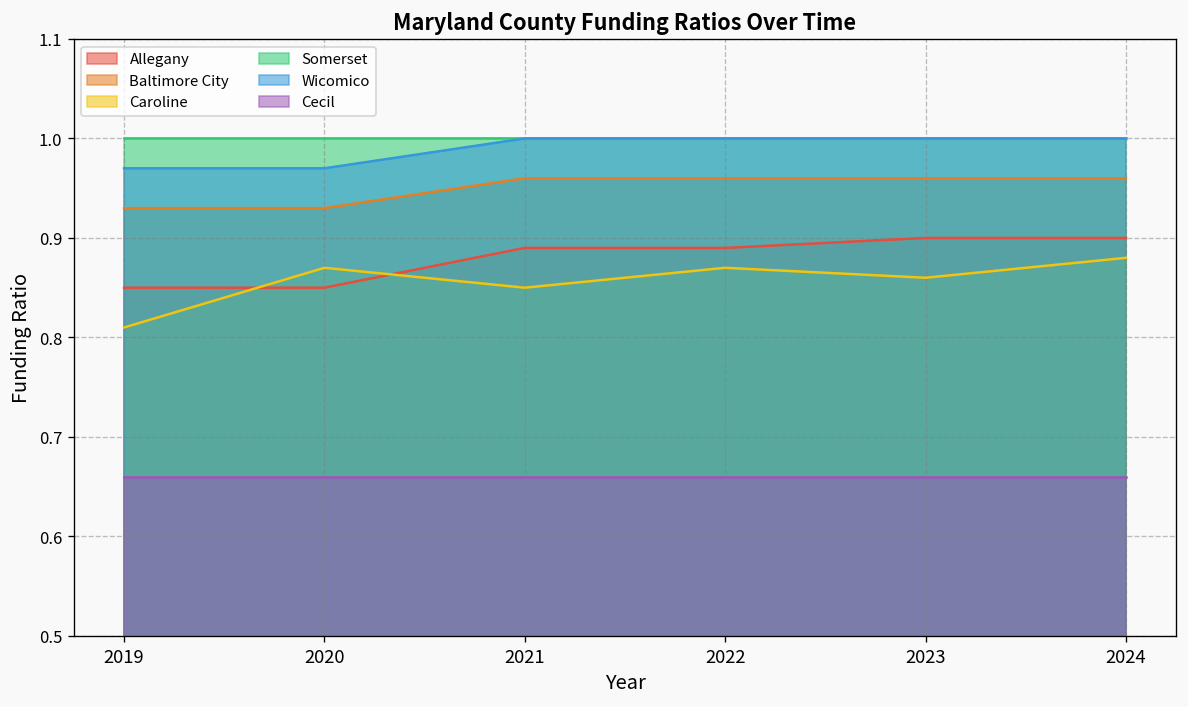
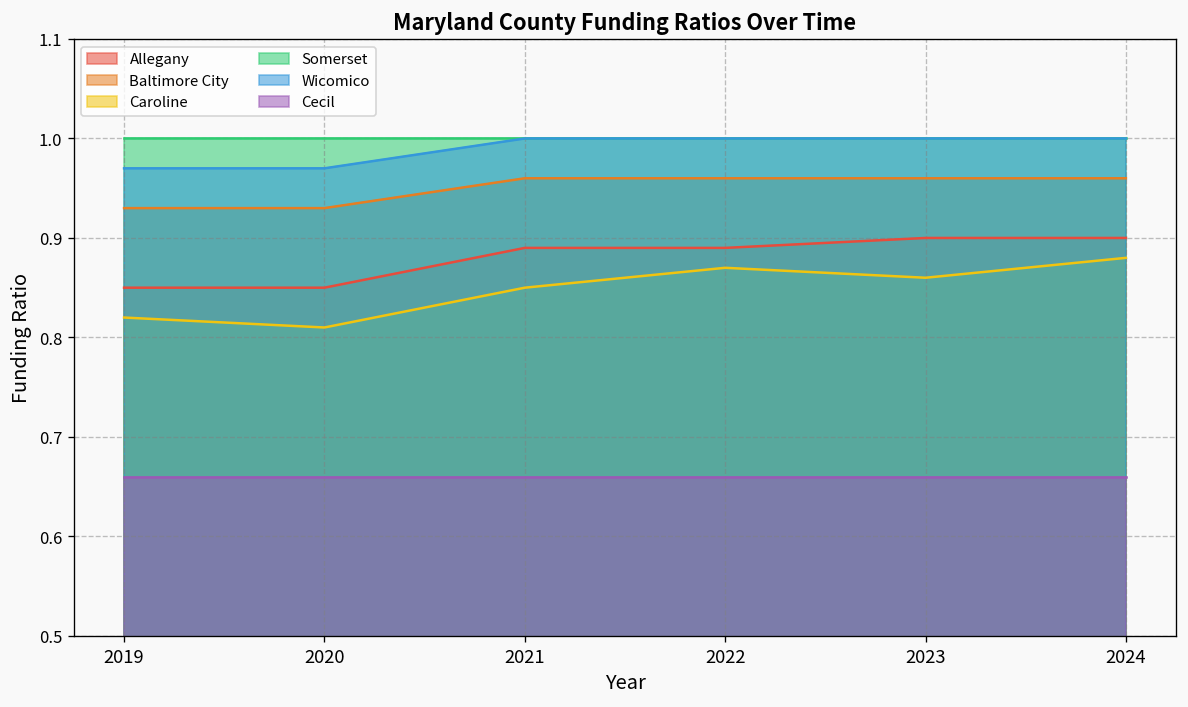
Caroline, 2019: 0.81 -> 0.82
Caroline, 2020: 0.87 -> 0.81
